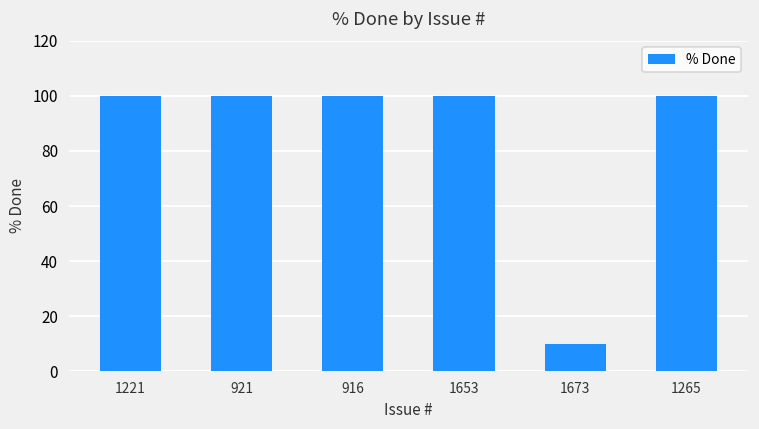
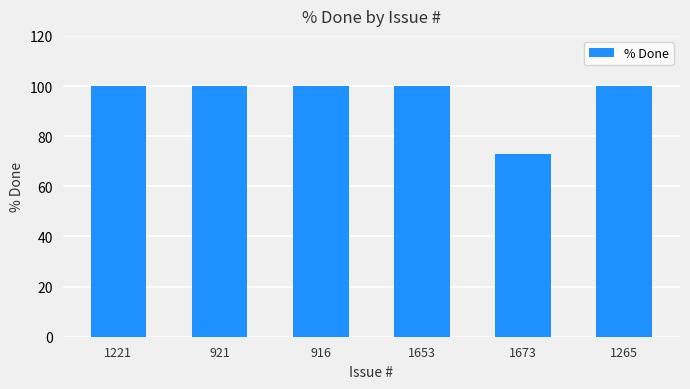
1673: 10 -> 73
